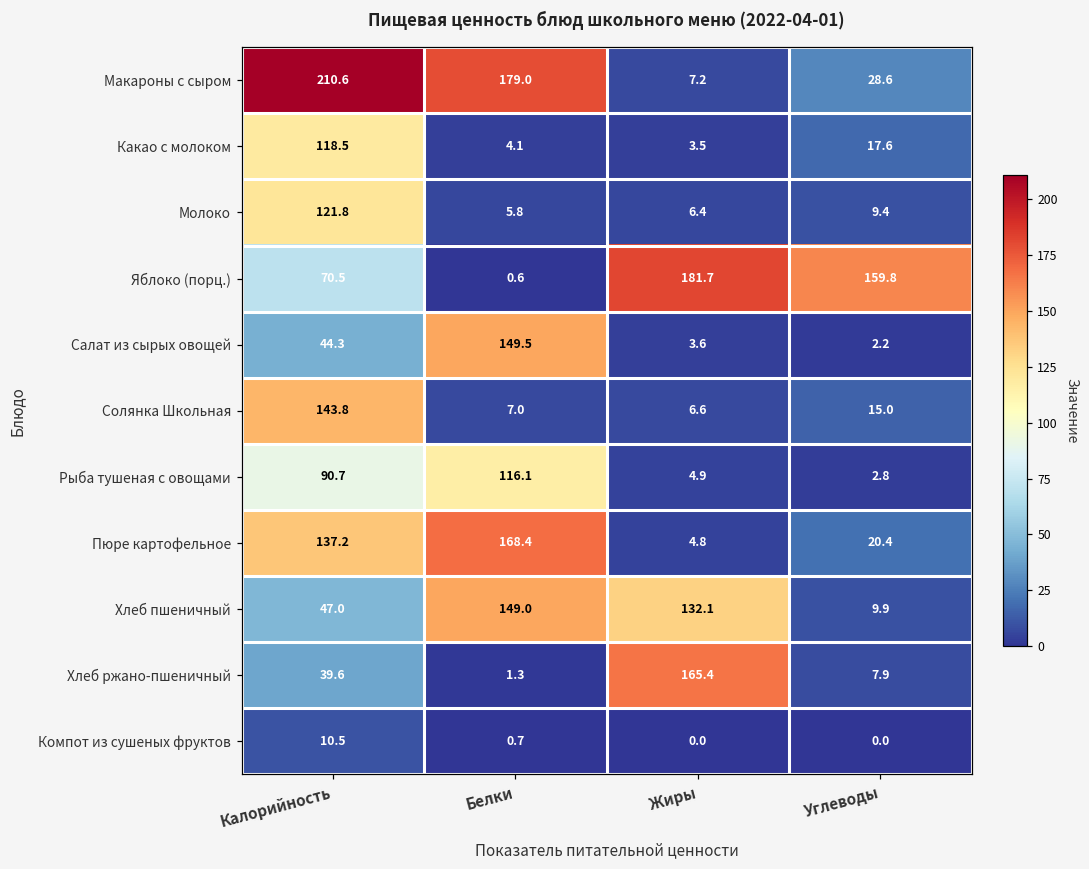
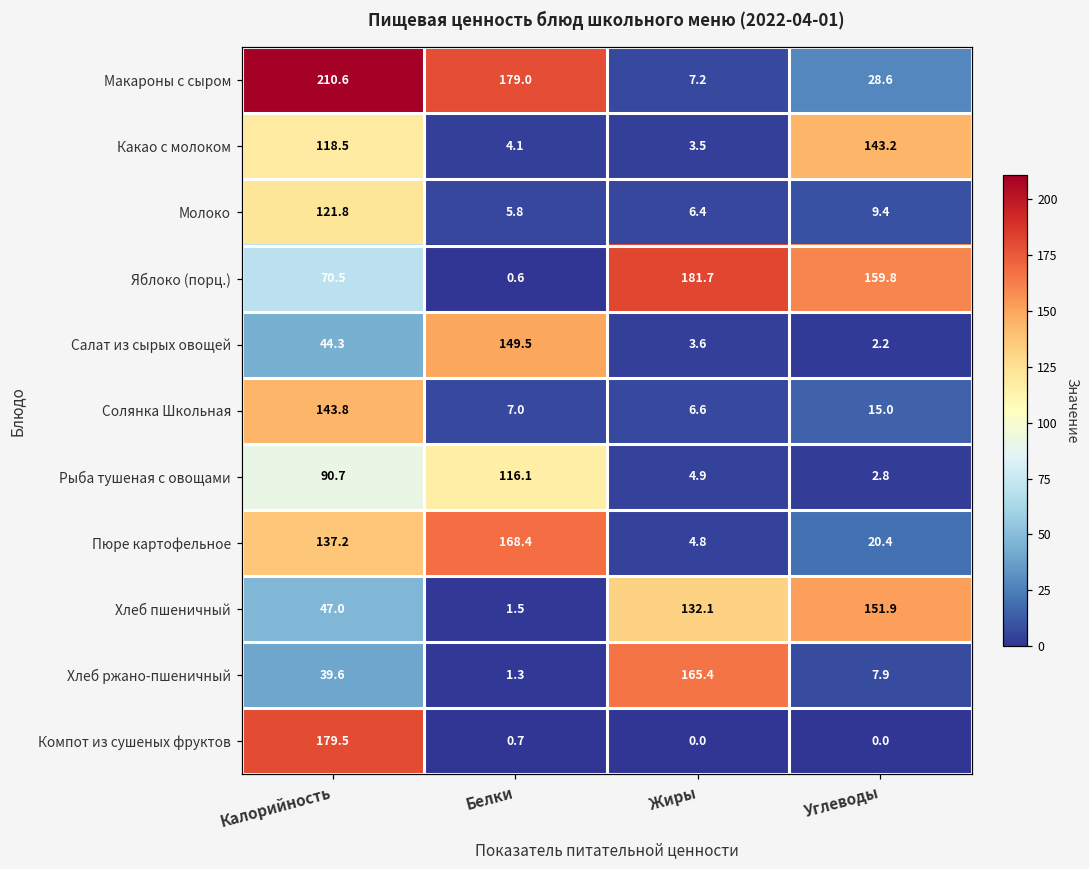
Какао с молоком, Углеводы: 17.6 -> 143.2
Хлеб пшеничный, Белки: 149.0 -> 1.5
Хлеб пшеничный, Углеводы: 9.9 -> 151.9
Компот из сушеных фруктов, Калорийность: 10.5 -> 179.5
